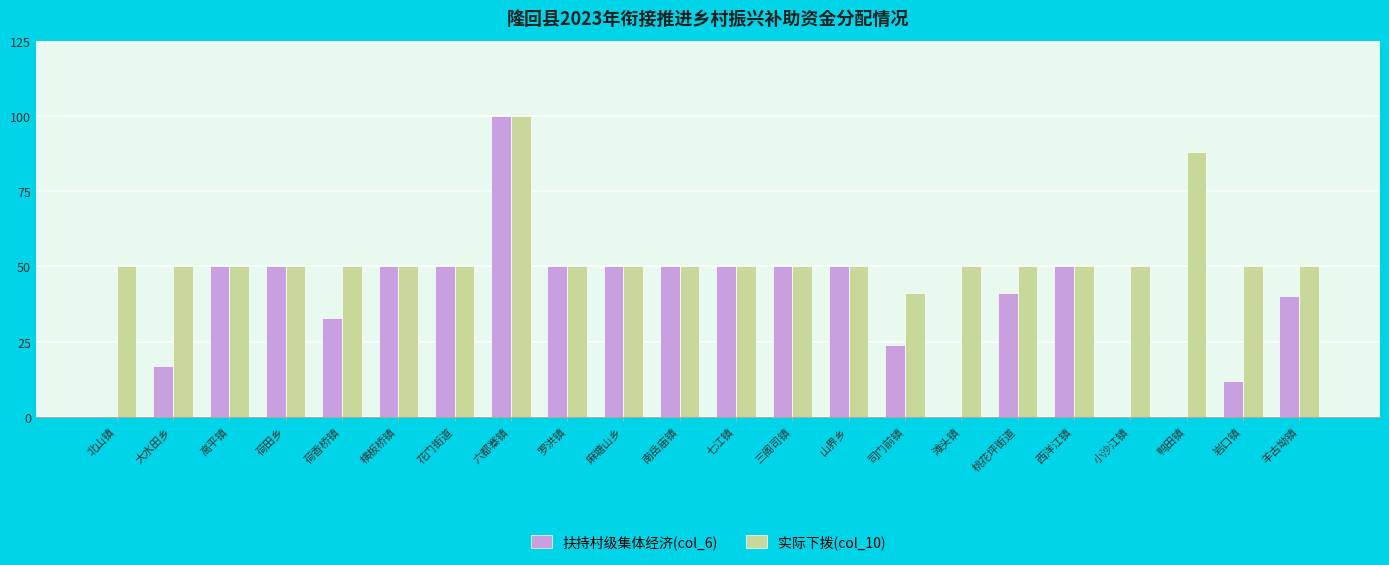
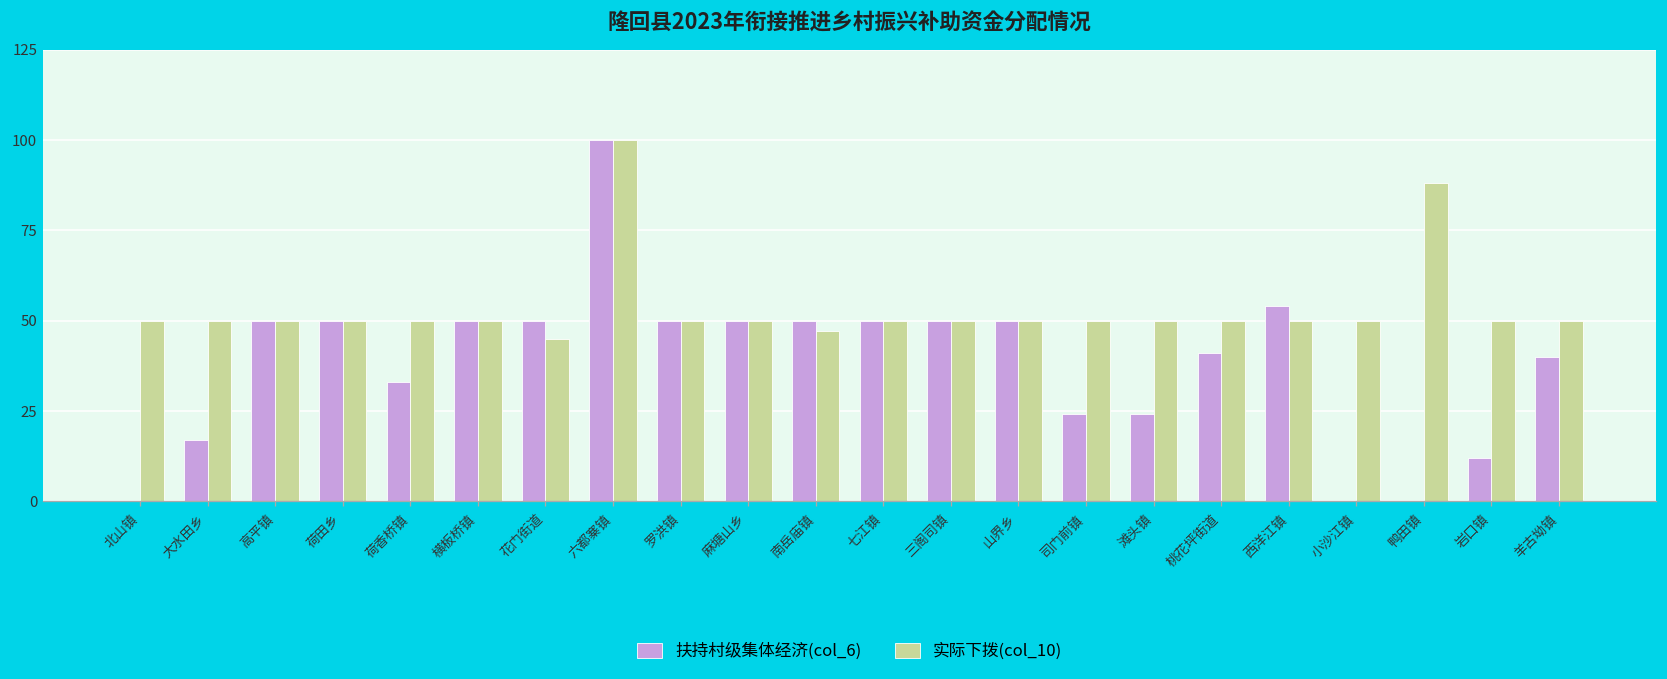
实际下拨(col_10), 花门街道: 50 -> 45
实际下拨(col_10), 南岳庙镇: 50 -> 47
实际下拨(col_10), 司门前镇: 41 -> 50
扶持村级集体经济(col_6), 滩头镇: 0 -> 24
扶持村级集体经济(col_6), 西洋江镇: 50 -> 54
